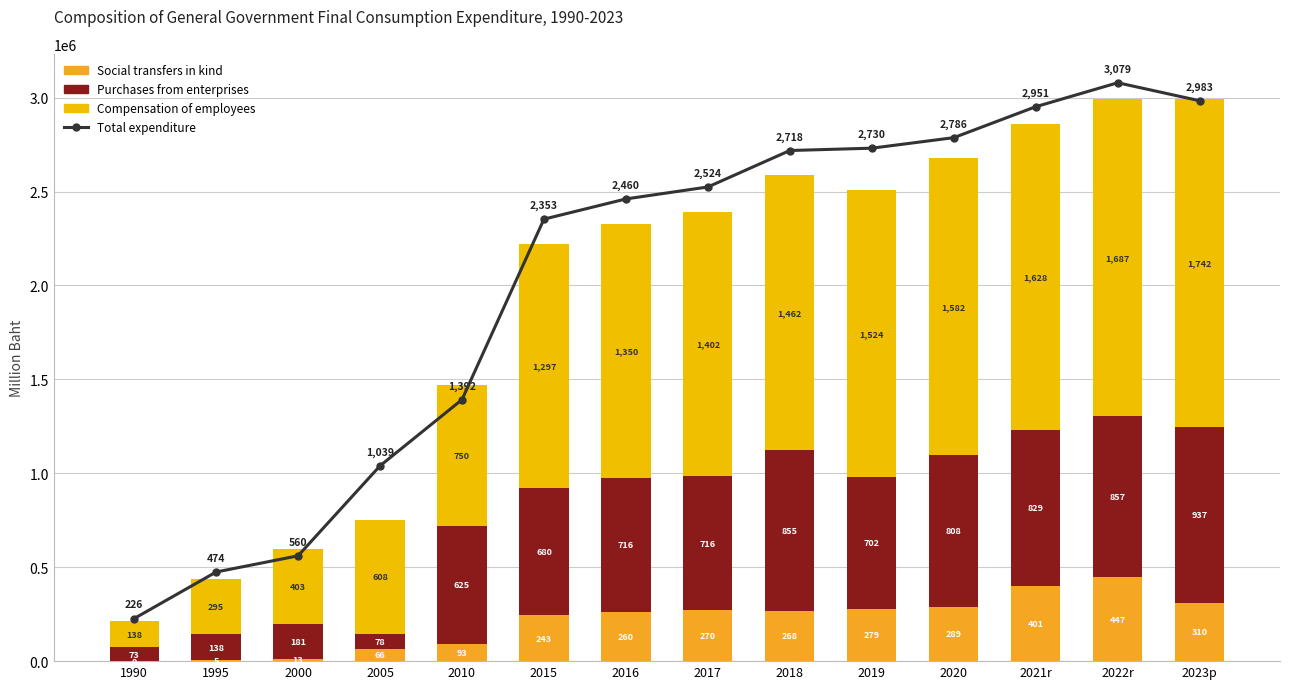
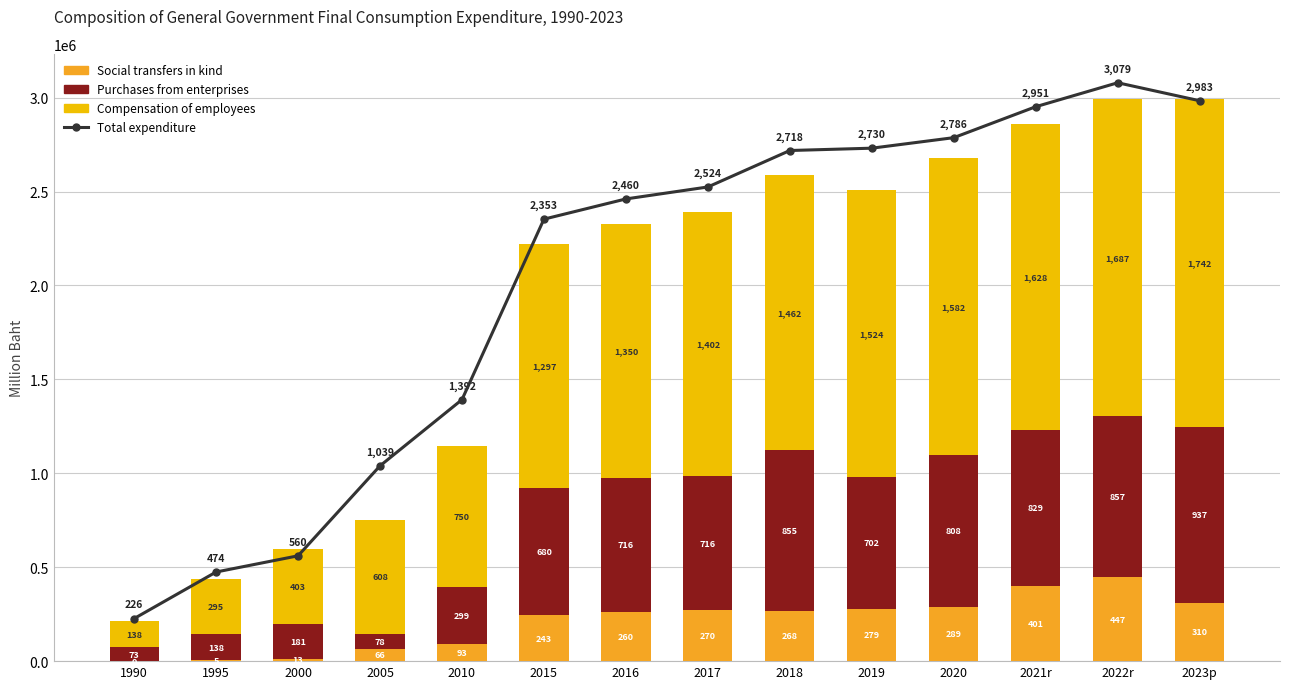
Purchases from enterprises, 2010: 625 -> 299
